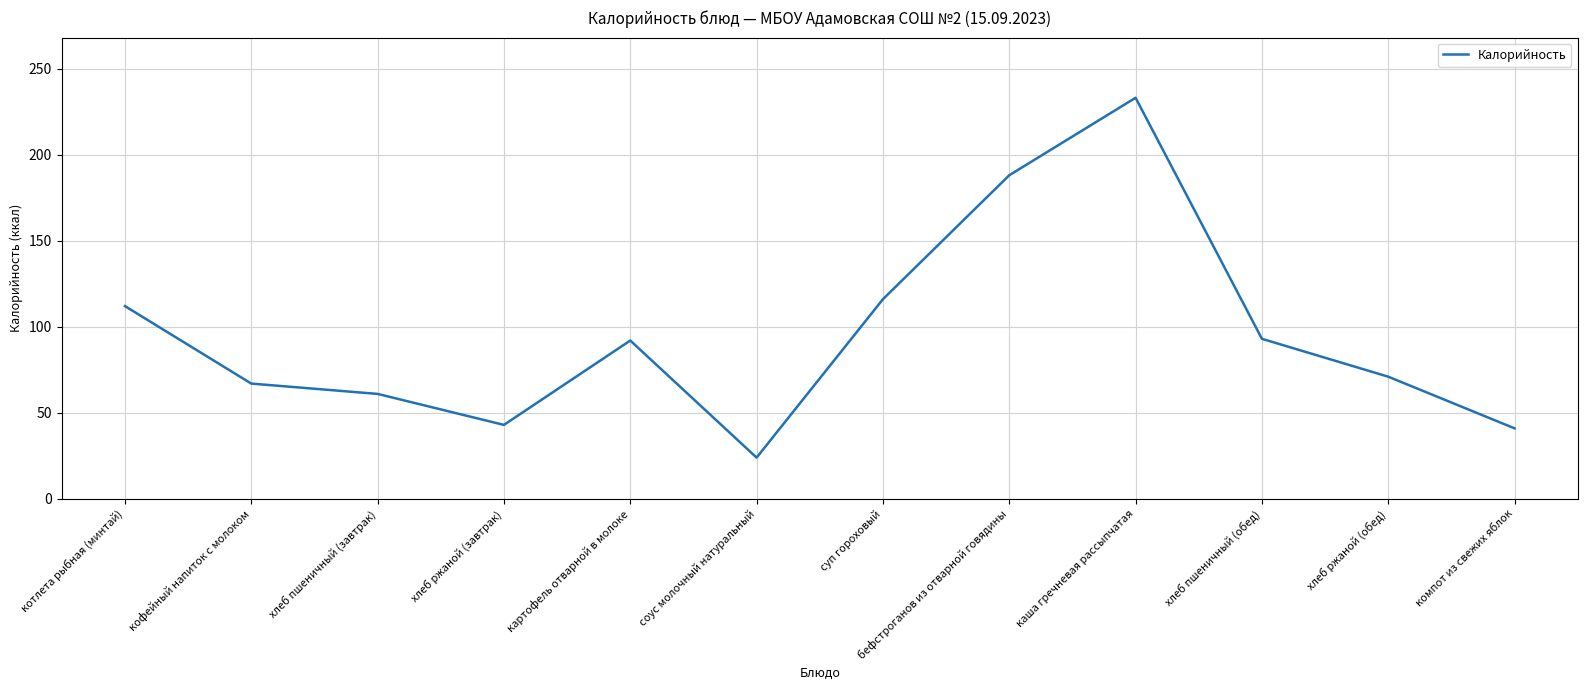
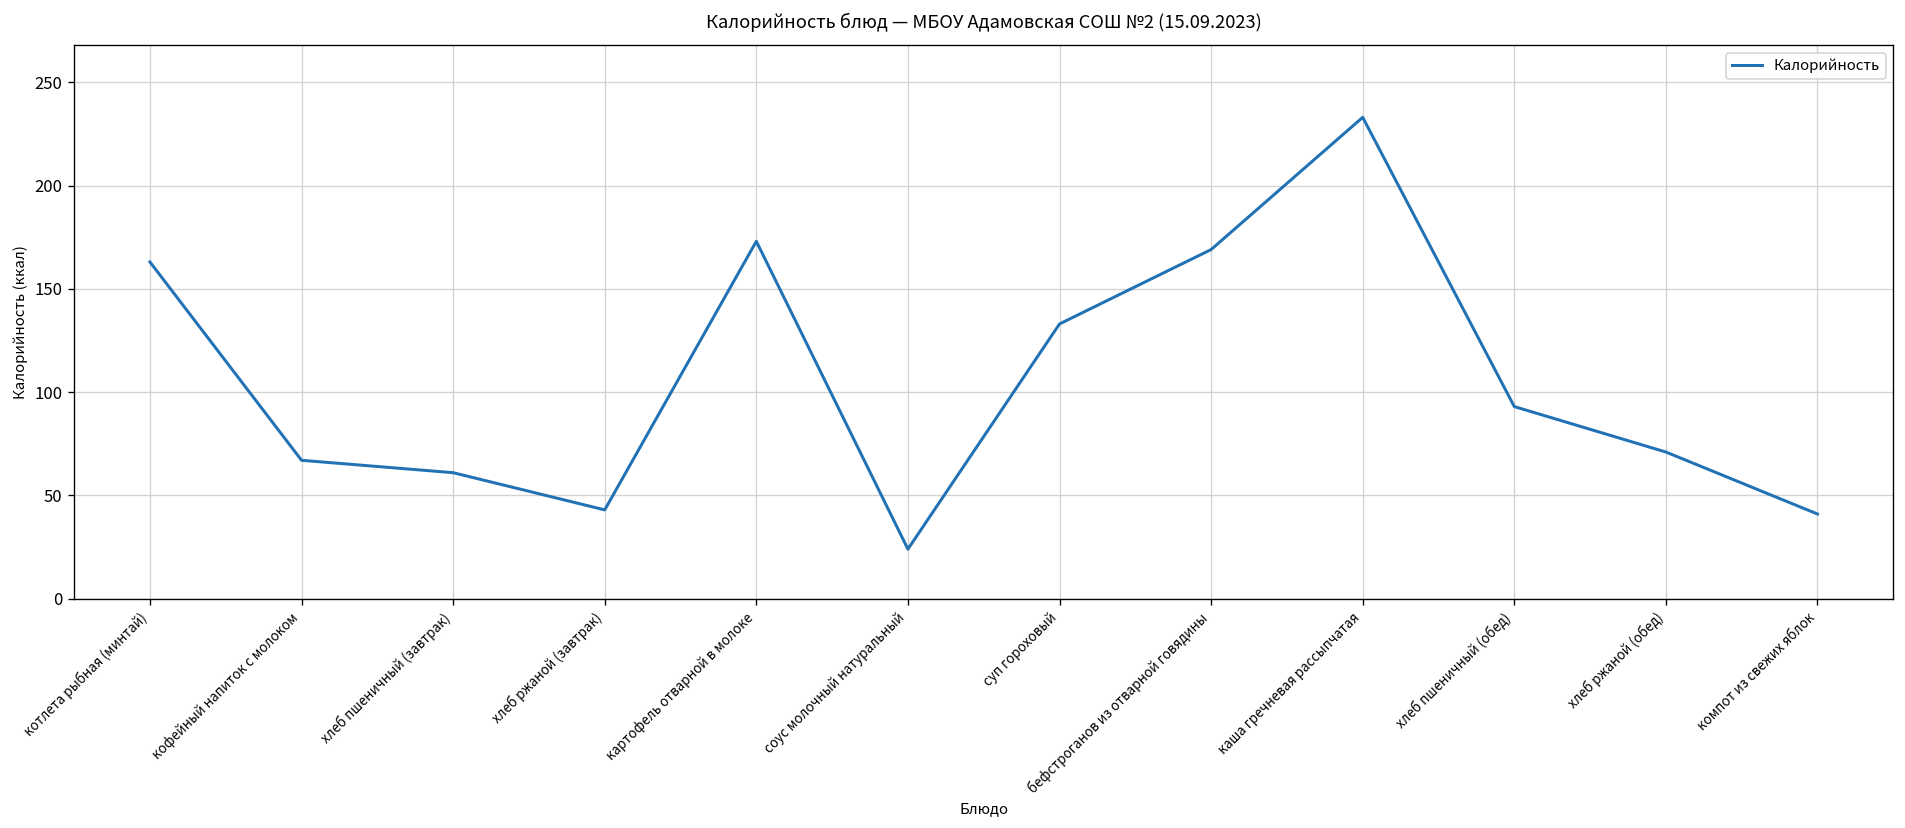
котлета рыбная (минтай): 112 -> 163
картофель отварной в молоке: 92 -> 173
суп гороховый: 116 -> 133
бефстроганов из отварной говядины: 188 -> 169
